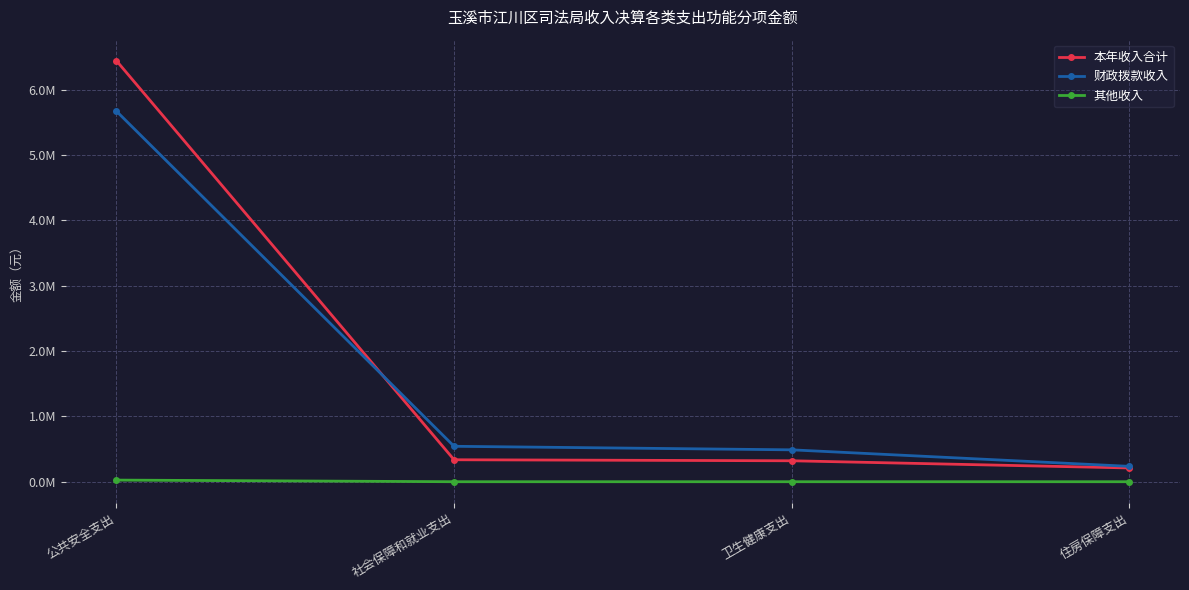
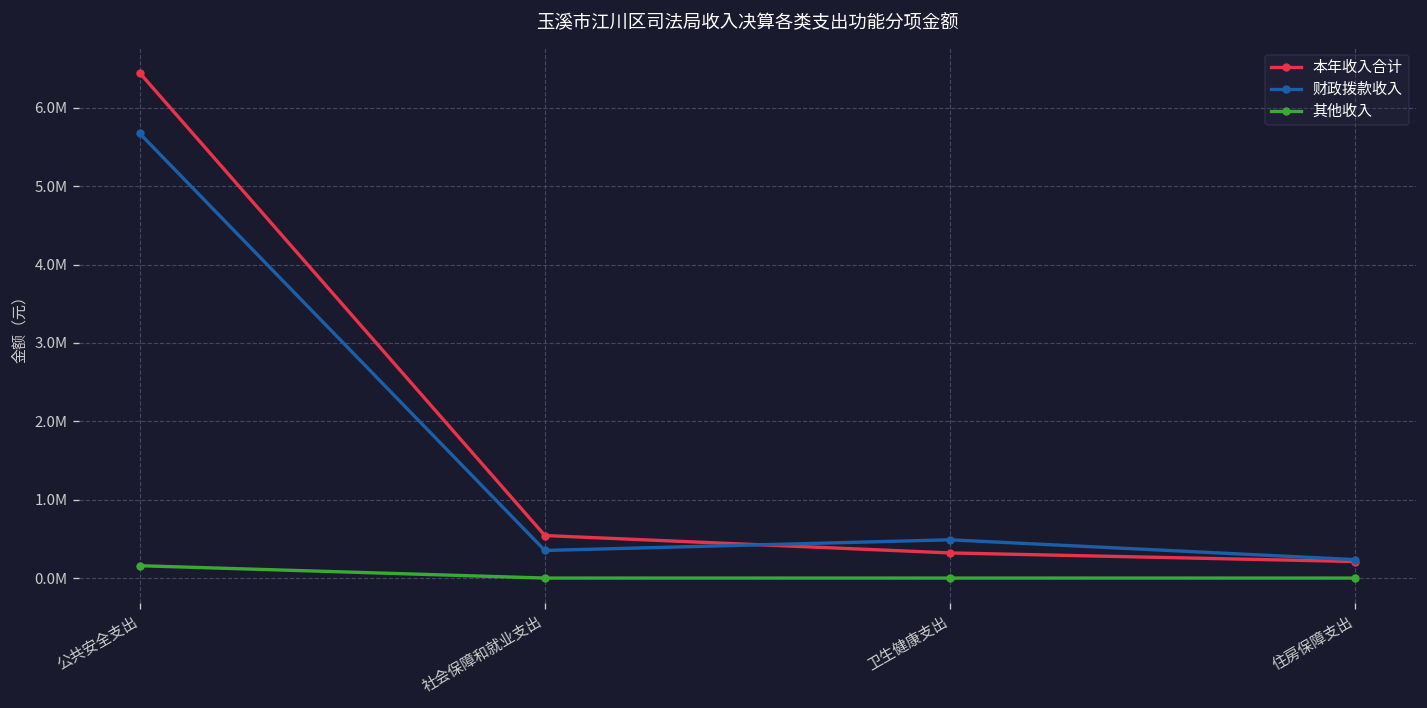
其他收入, 公共安全支出: 0 -> 200000
本年收入合计, 社会保障和就业支出: 300000 -> 500000
财政拨款收入, 社会保障和就业支出: 500000 -> 400000
